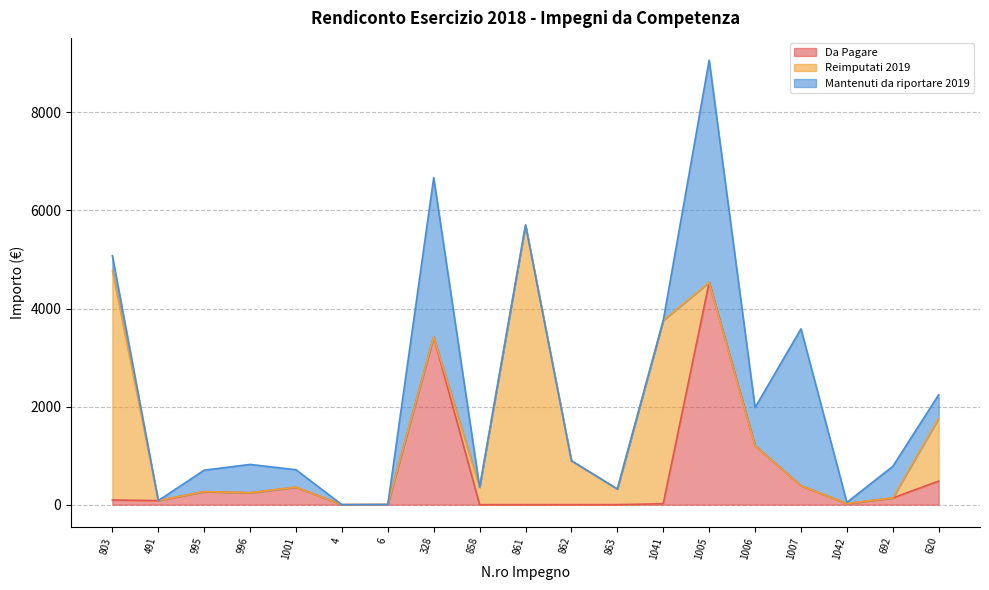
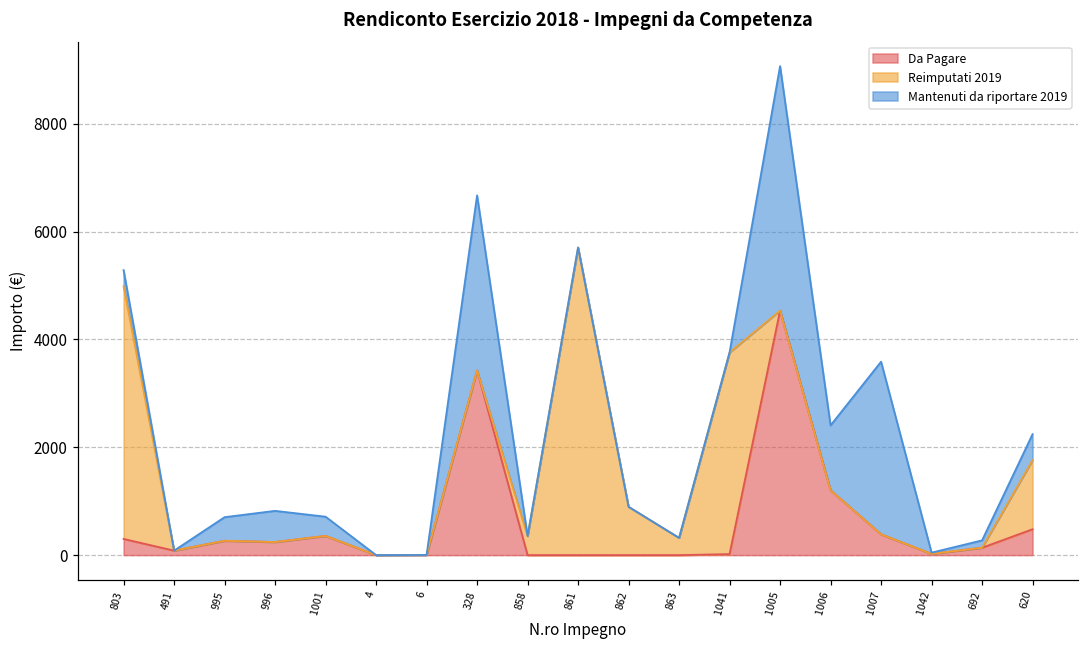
Da Pagare, 803: 100 -> 300
Mantenuti da riportare 2019, 1006: 800 -> 1200
Mantenuti da riportare 2019, 692: 600 -> 100
